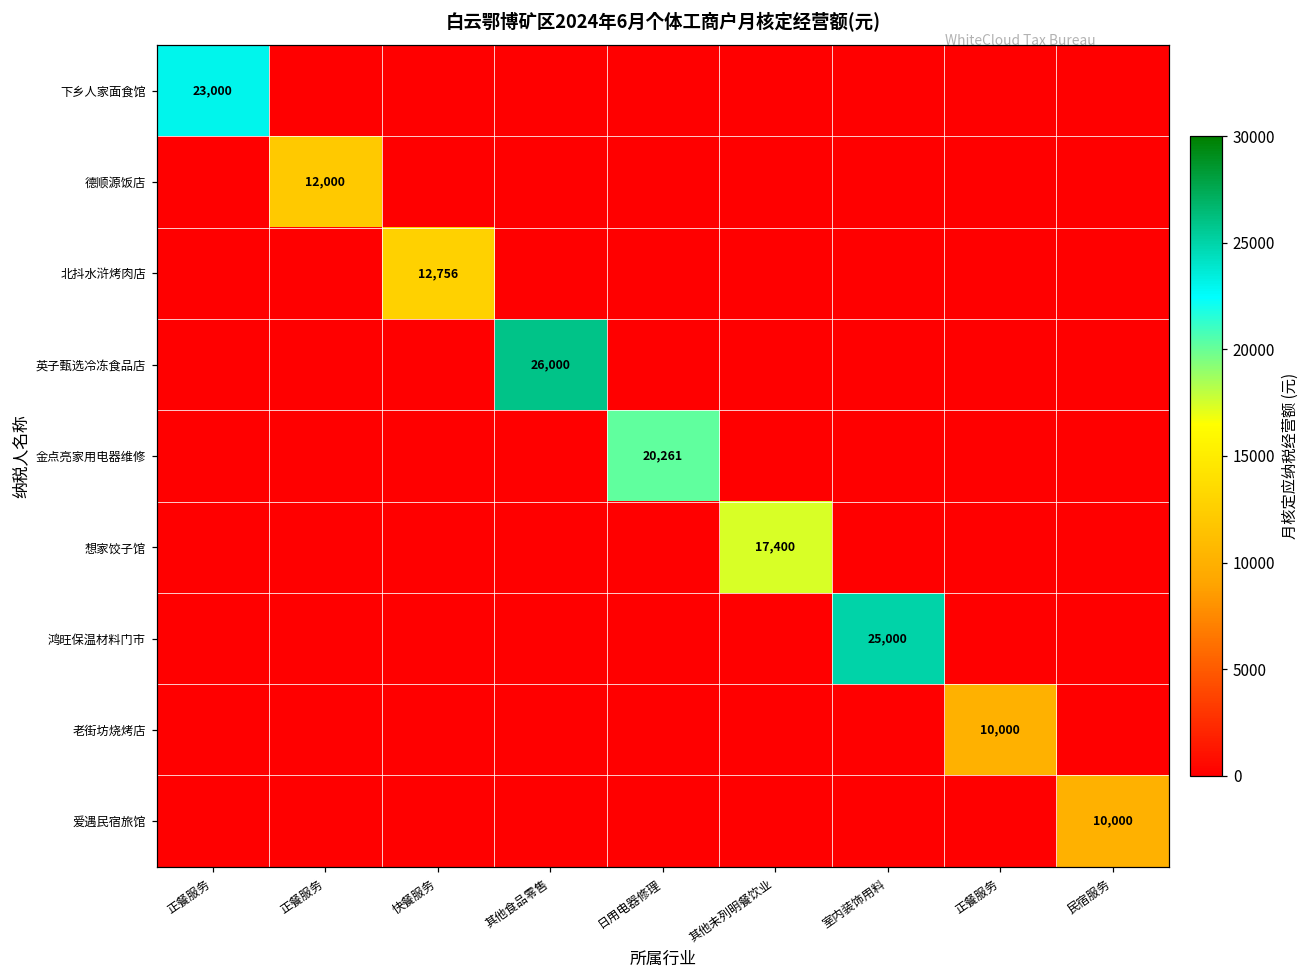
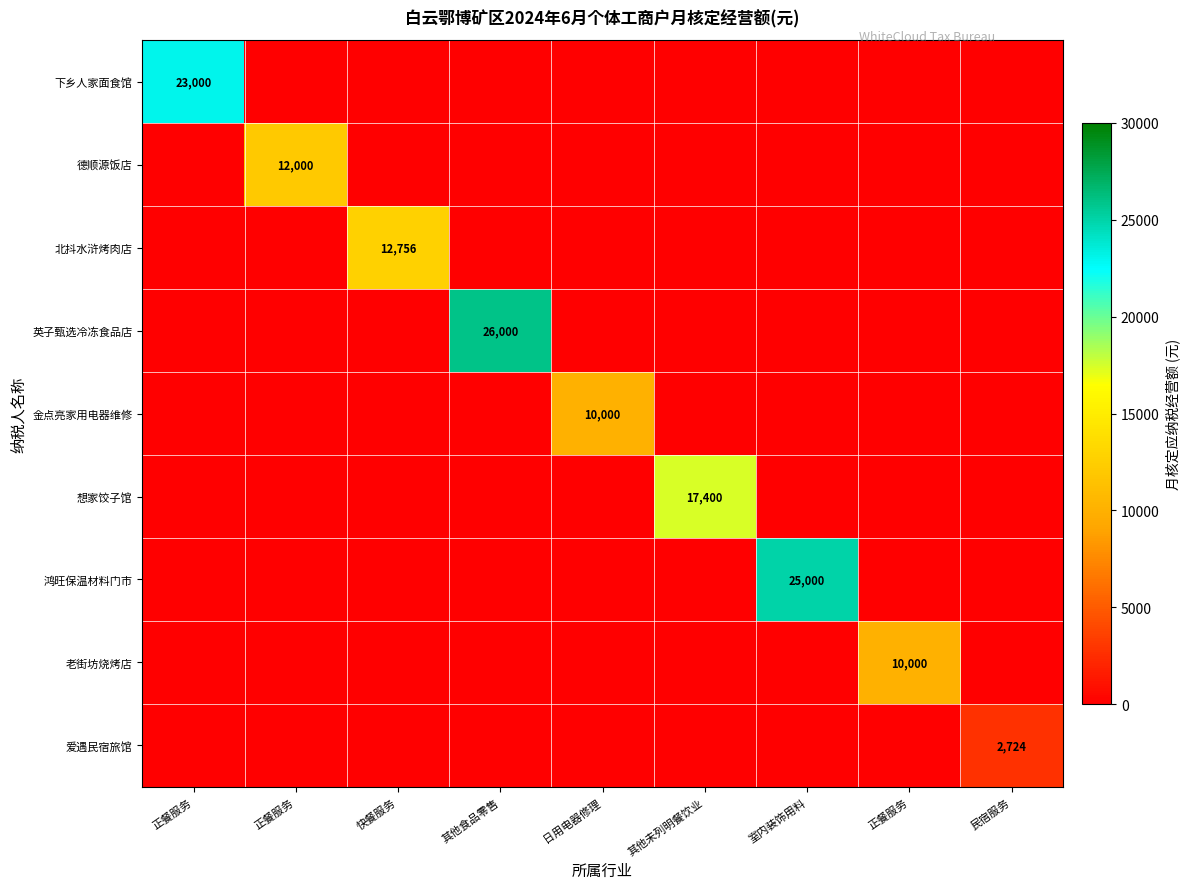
金点亮家用电器维修, 日用电器修理: 20,261 -> 10,000
爱遇民宿旅馆, 民宿服务: 10,000 -> 2,724
